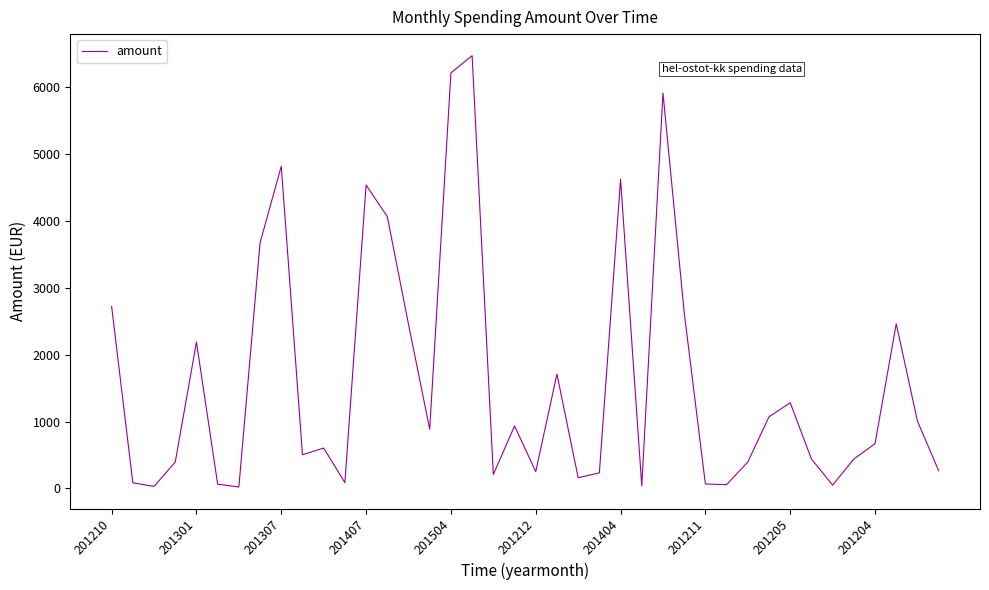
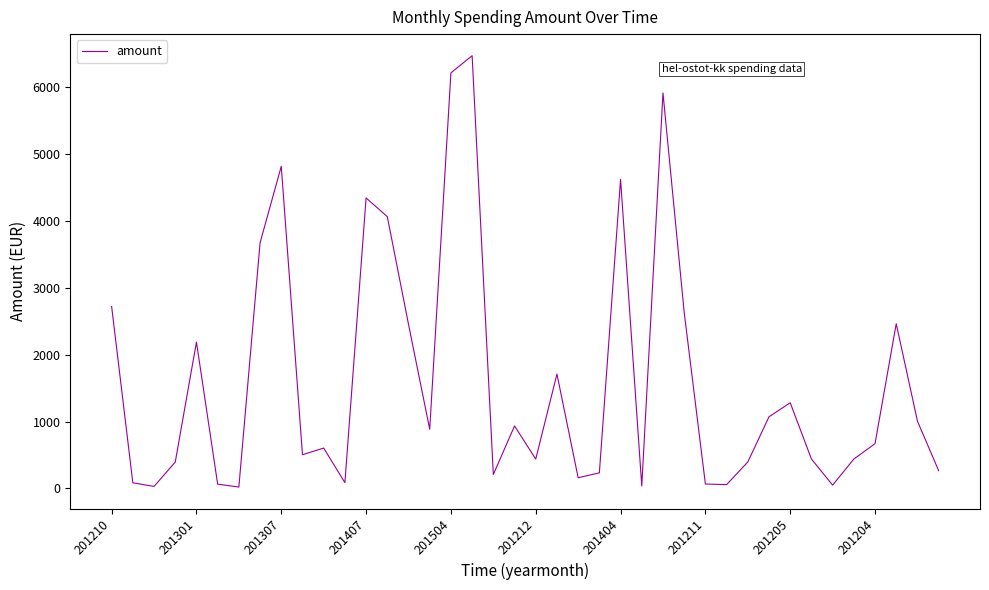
201407: 4500 -> 4300
201212: 300 -> 400
